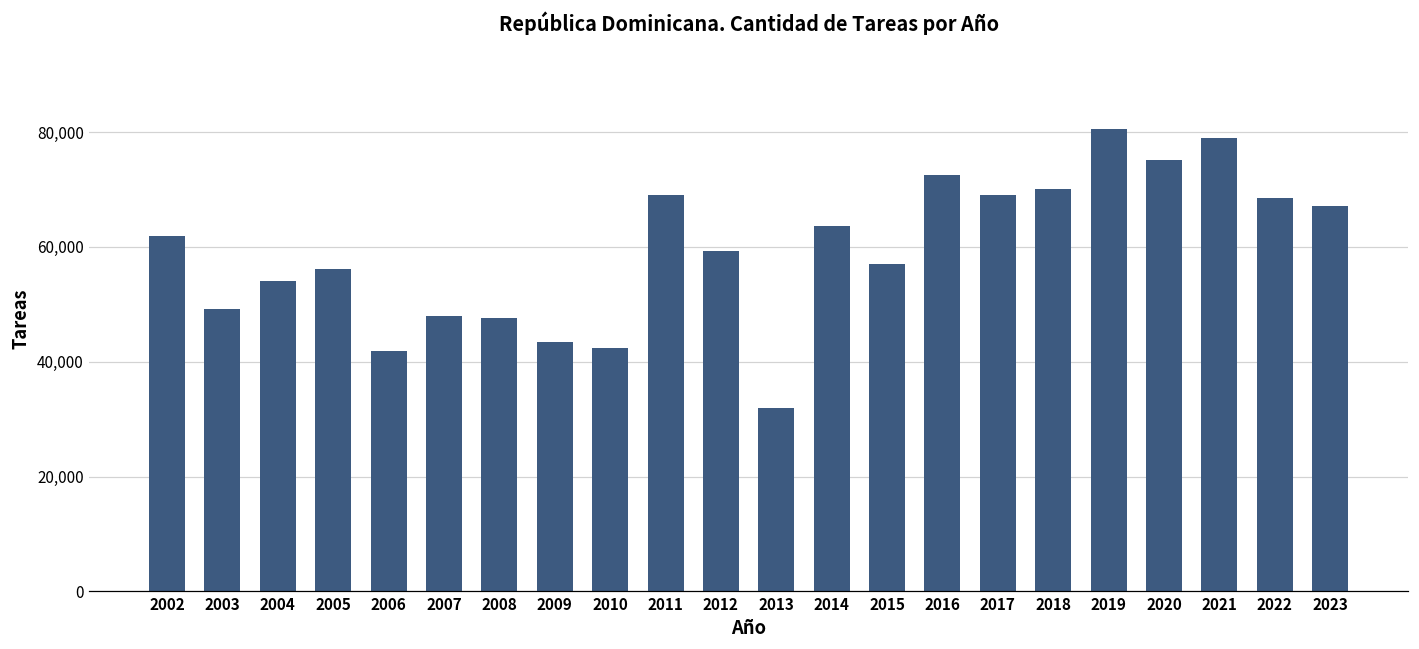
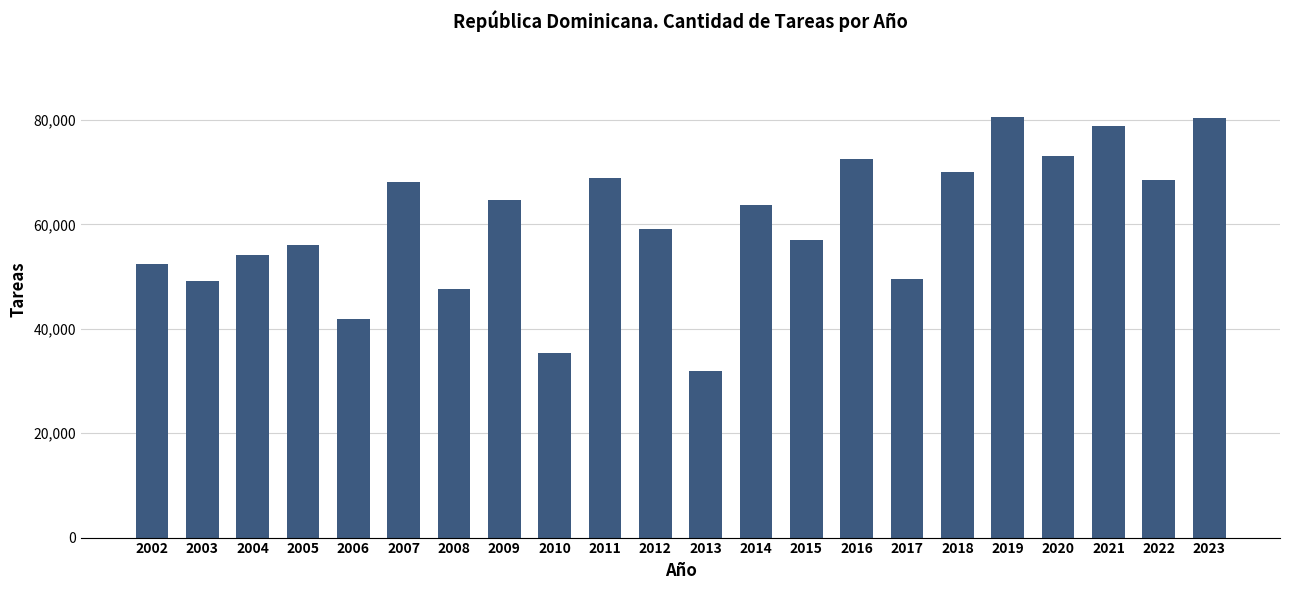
2002: 62,000 -> 52,000
2007: 48,000 -> 68,000
2009: 44,000 -> 65,000
2010: 42,000 -> 35,000
2017: 69,000 -> 50,000
2020: 75,000 -> 73,000
2023: 67,000 -> 80,000
